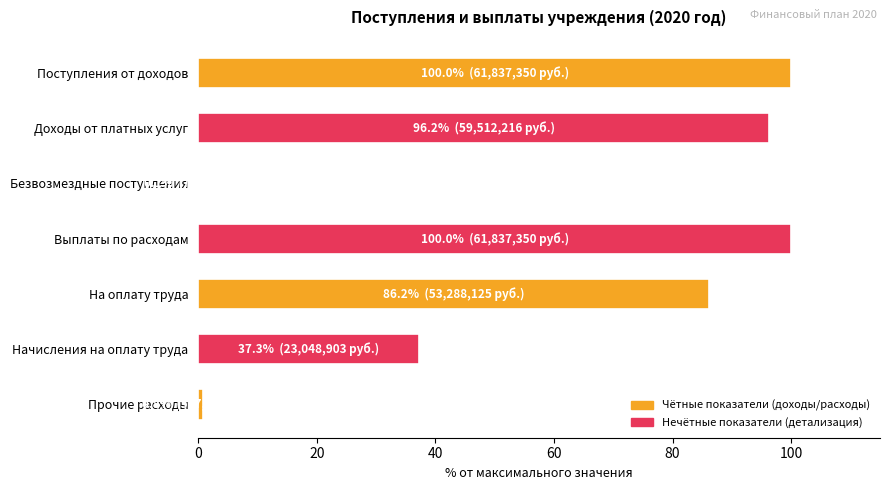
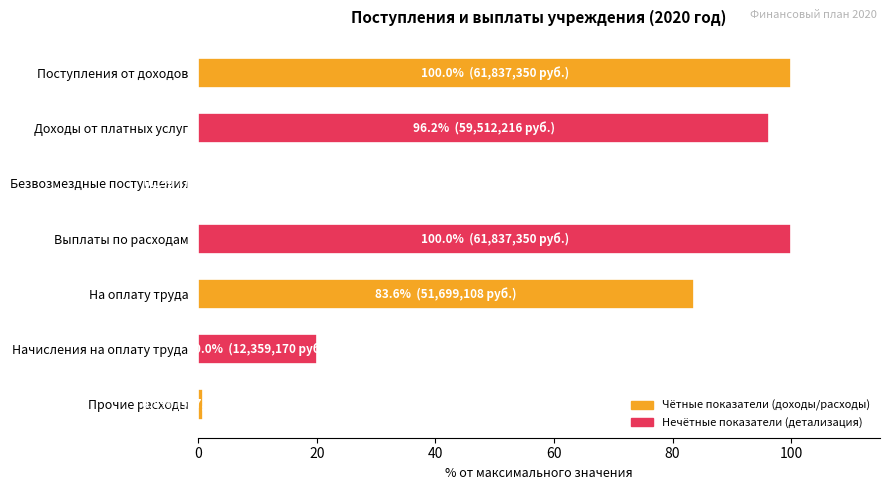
На оплату труда: 86.2% (53,288,125 руб.) -> 83.6% (51,699,108 руб.)
Начисления на оплату труда: 37.3% (23,048,903 руб.) -> 20.0% (12,359,170 руб.)
